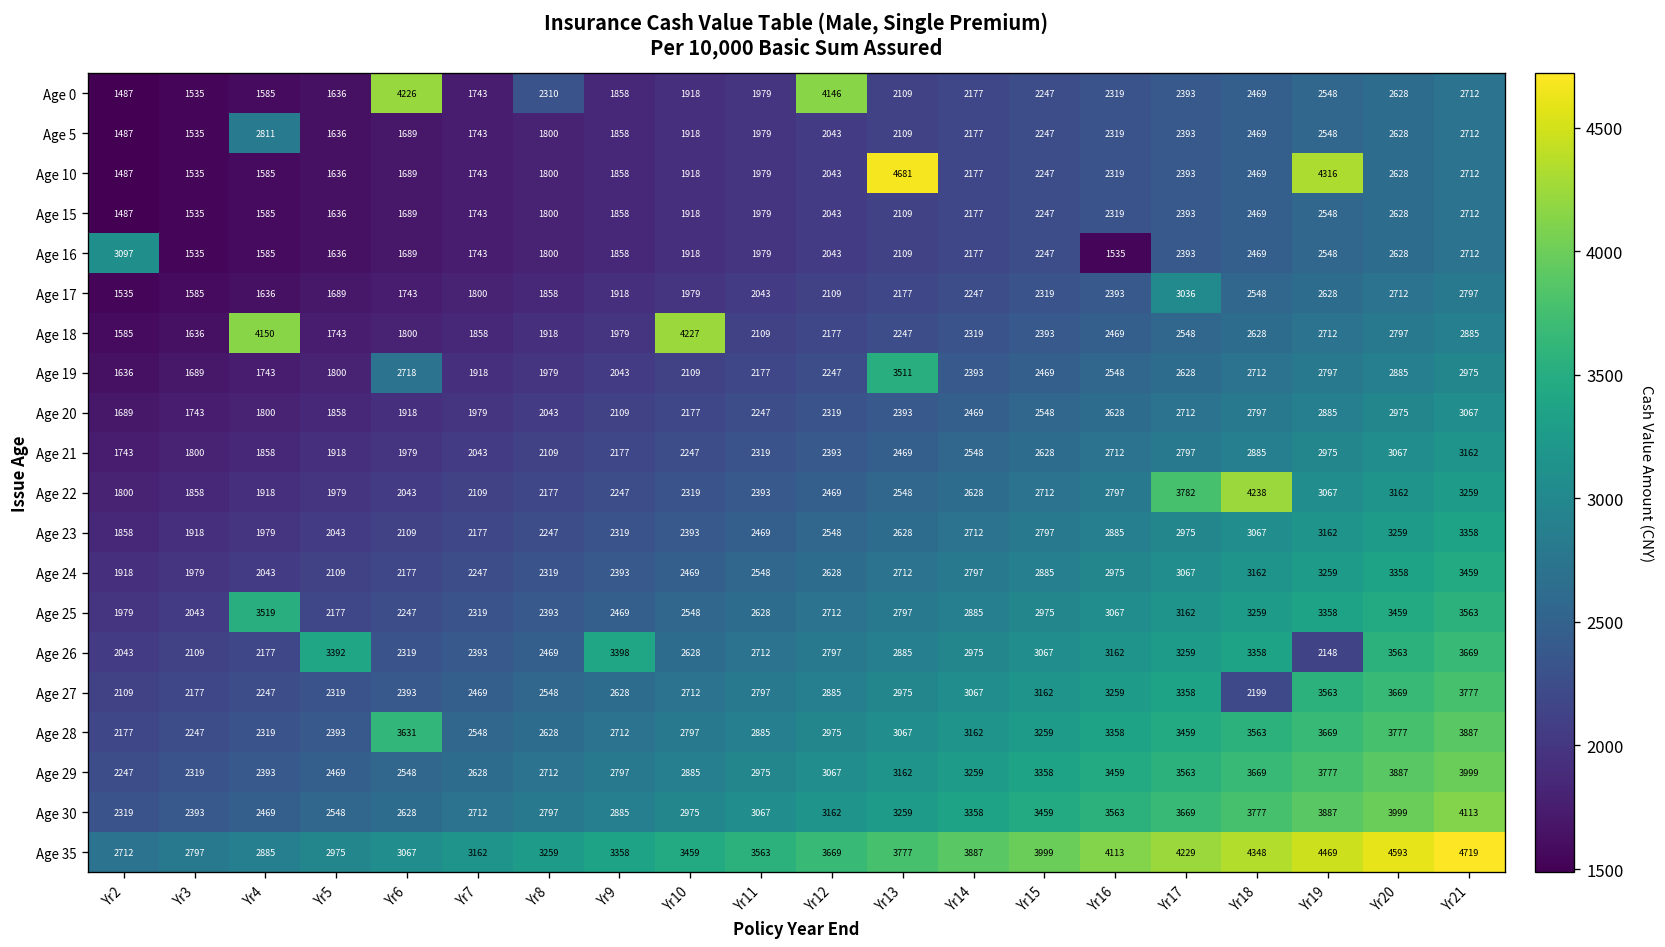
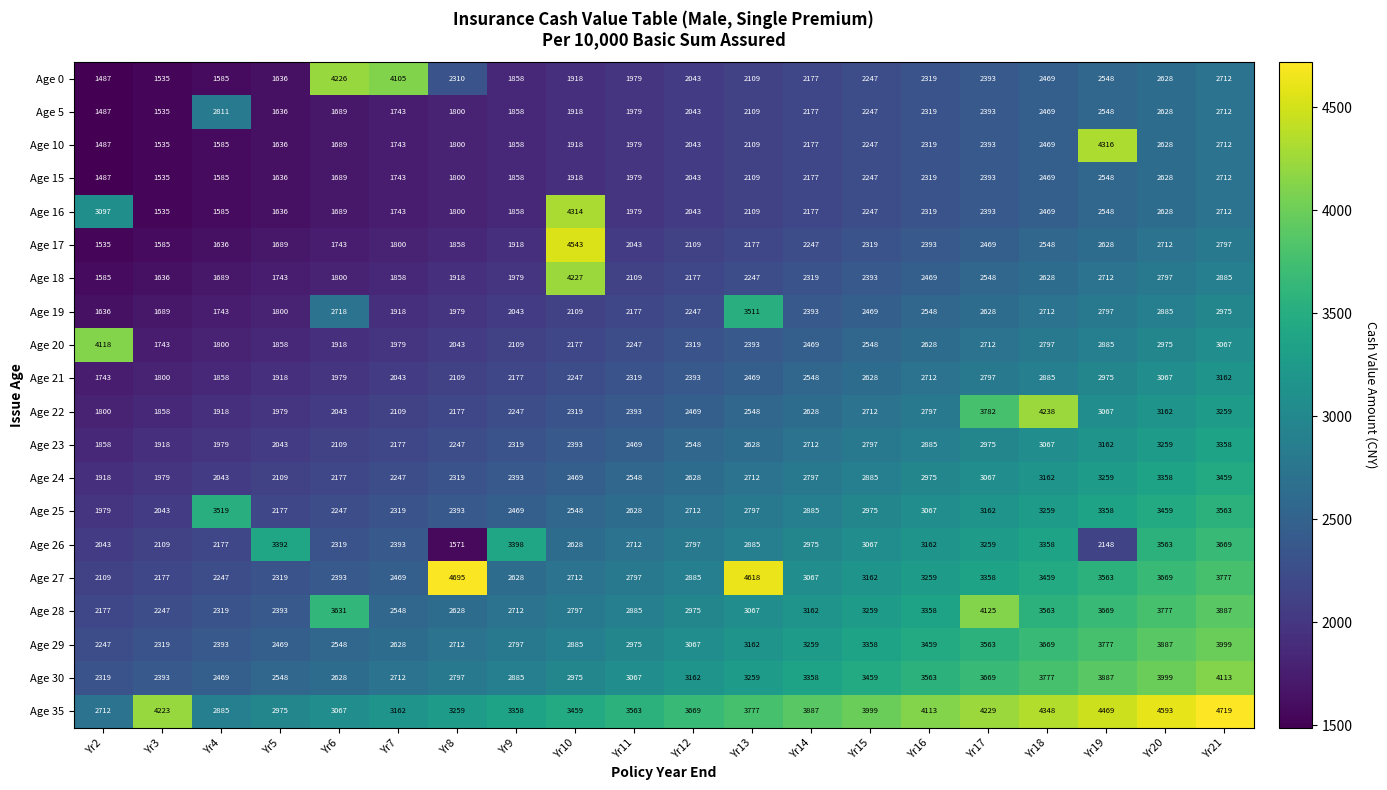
Age 0, Yr7: 1743 -> 4105
Age 0, Yr12: 4146 -> 2043
Age 10, Yr13: 4681 -> 2109
Age 16, Yr10: 1918 -> 4314
Age 16, Yr16: 1535 -> 2319
Age 17, Yr10: 1979 -> 4543
Age 17, Yr17: 3036 -> 2469
Age 18, Yr4: 4150 -> 1689
Age 20, Yr2: 1689 -> 4118
Age 26, Yr8: 2469 -> 1571
Age 27, Yr8: 2548 -> 4695
Age 27, Yr13: 2975 -> 4618
Age 27, Yr18: 2199 -> 3459
Age 28, Yr17: 3459 -> 4125
Age 35, Yr3: 2797 -> 4223
